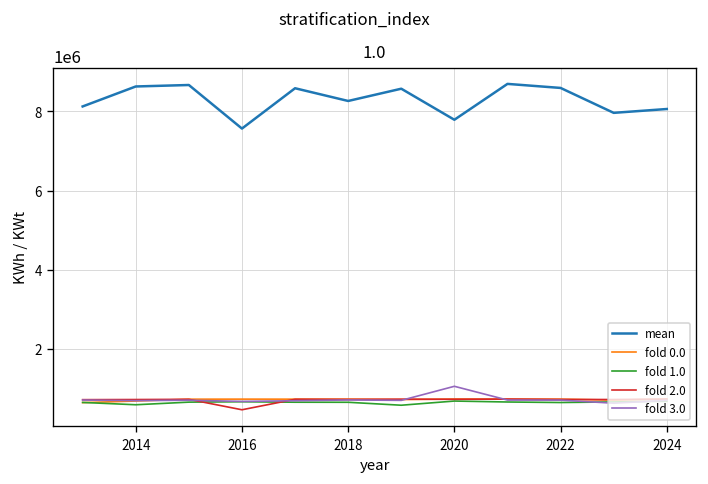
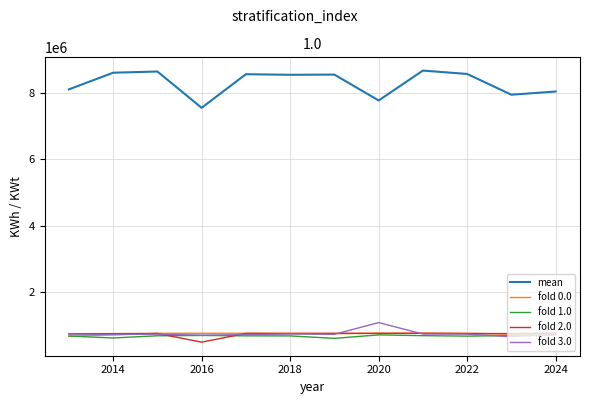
mean, 2018: 8300000 -> 8600000
